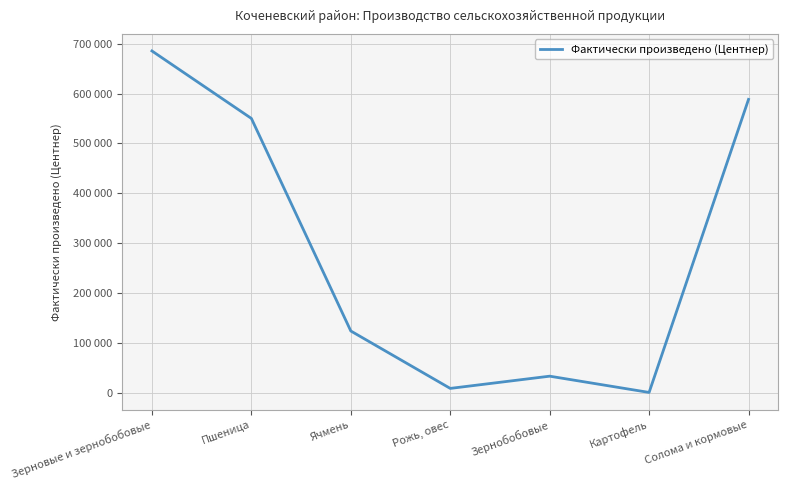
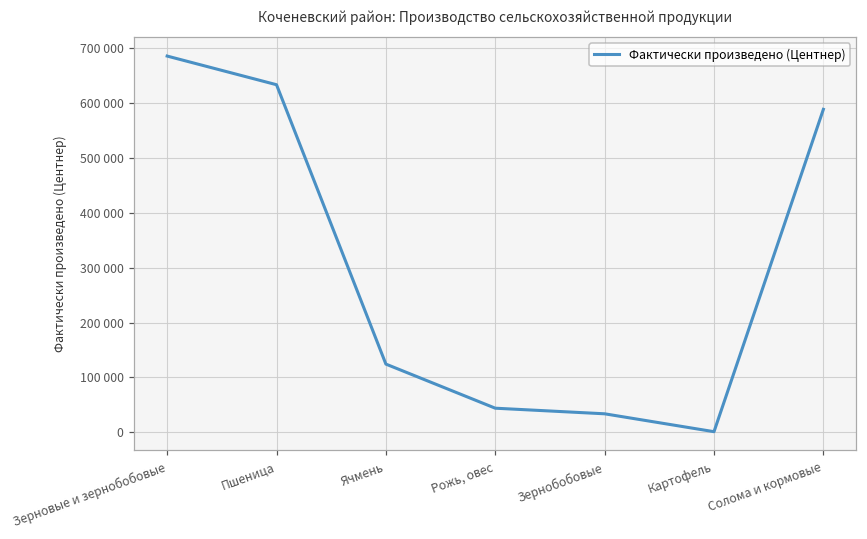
Пшеница: 550000 -> 630000
Рожь, овес: 10000 -> 40000
